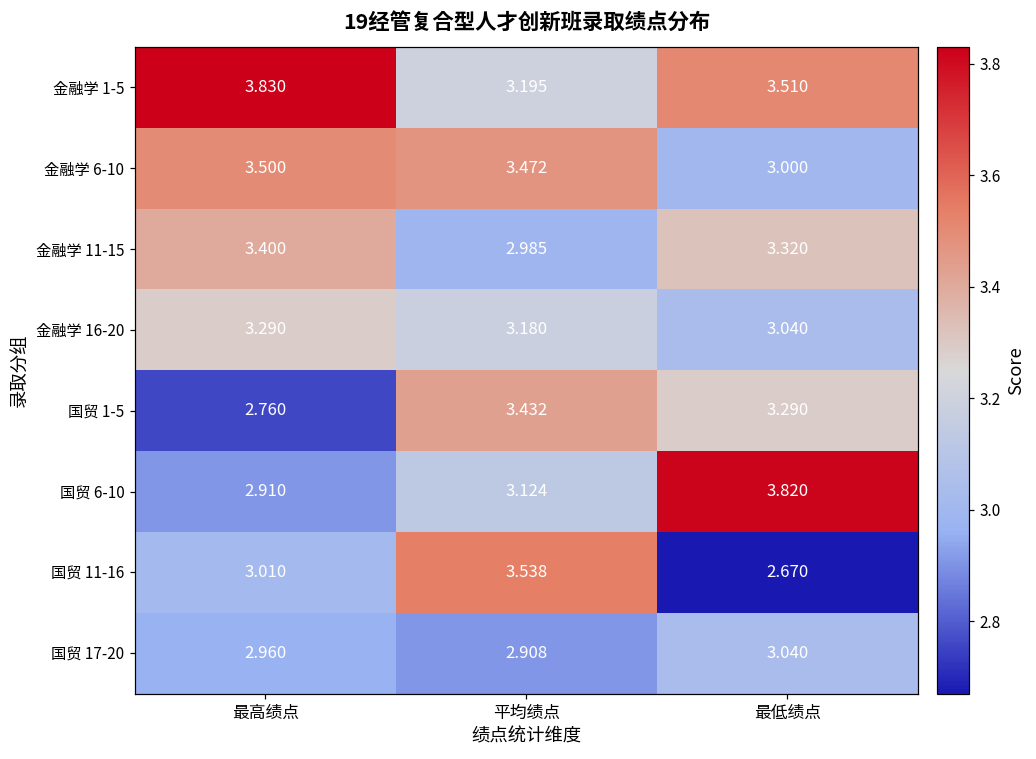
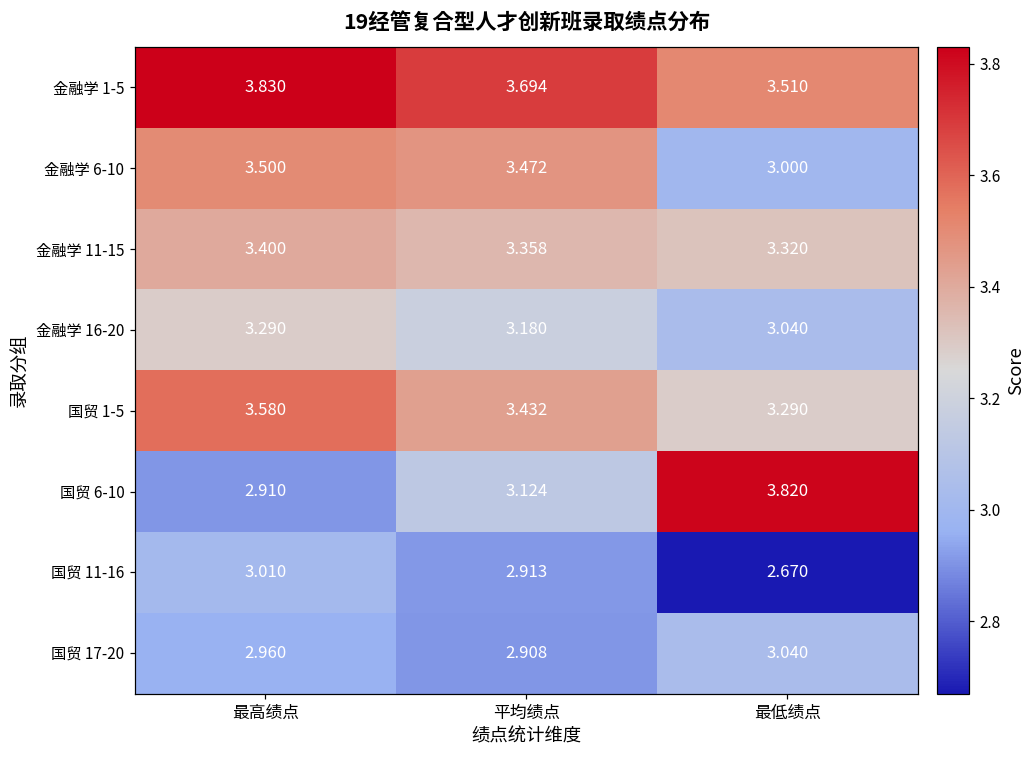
金融学 1-5, 平均绩点: 3.195 -> 3.694
金融学 11-15, 平均绩点: 2.985 -> 3.358
国贸 1-5, 最高绩点: 2.760 -> 3.580
国贸 11-16, 平均绩点: 3.538 -> 2.913
